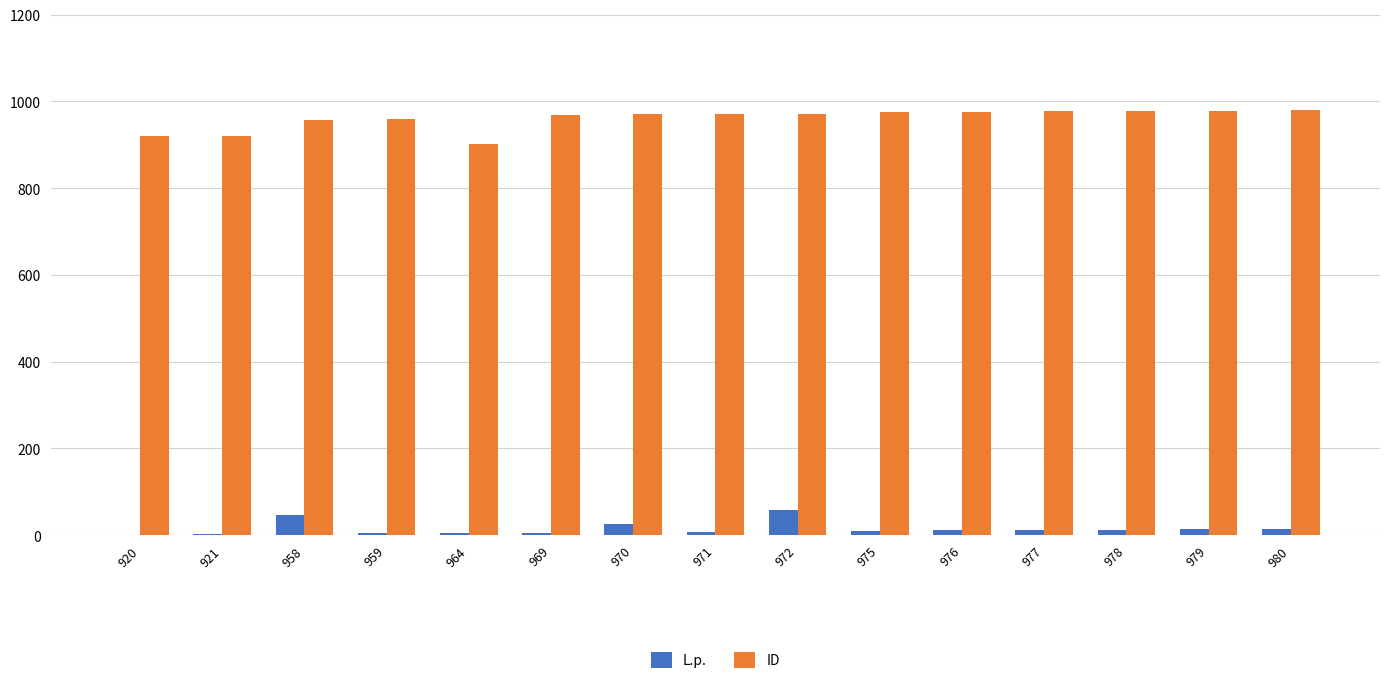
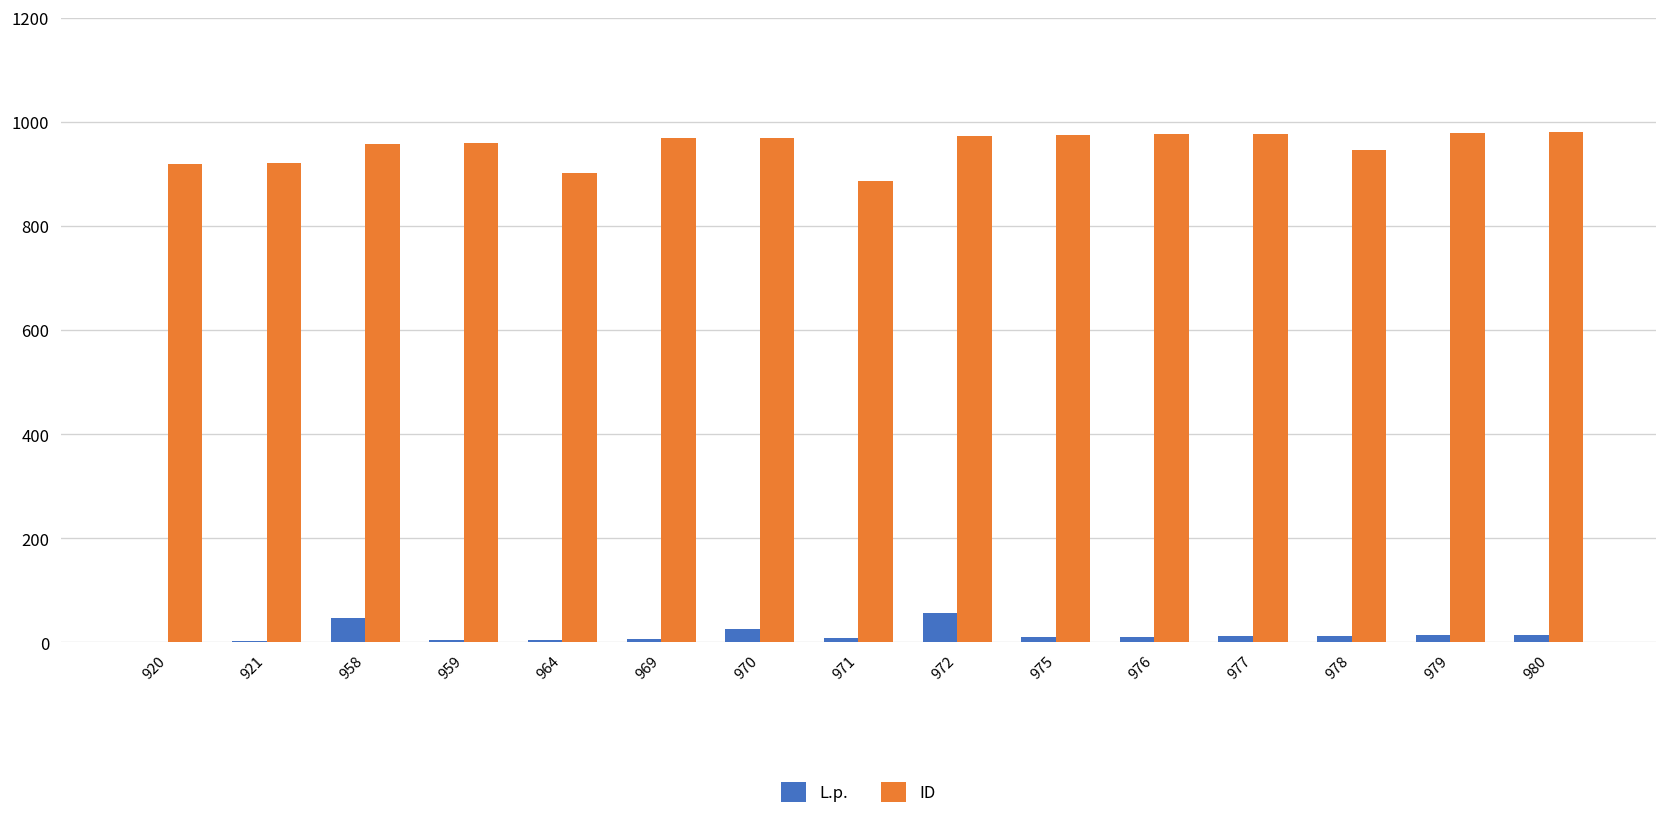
ID, 971: 970 -> 890
ID, 978: 980 -> 950
